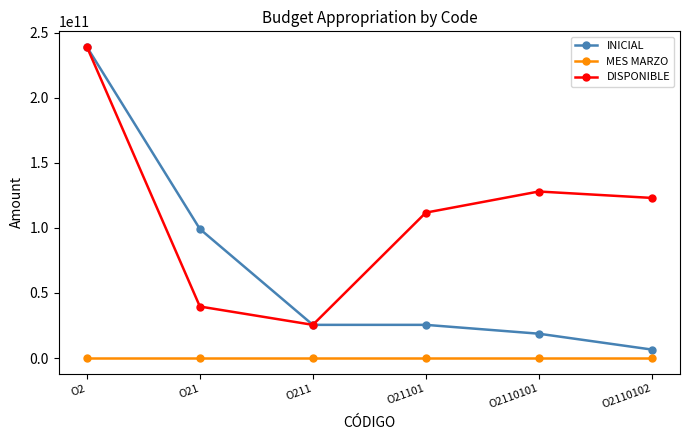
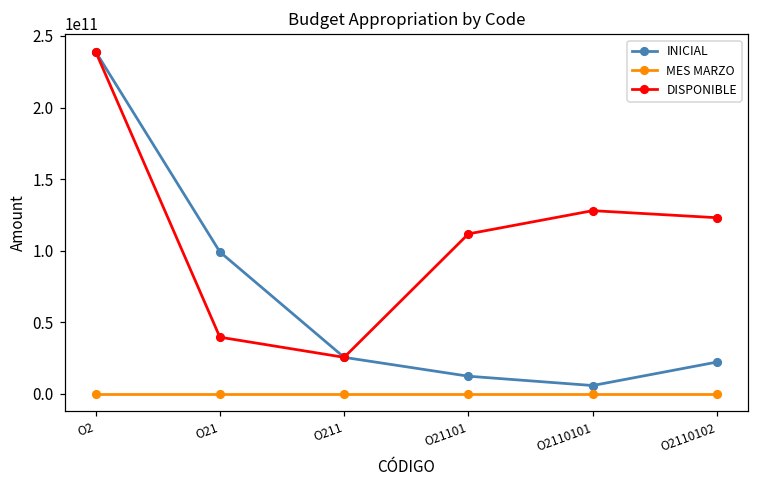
INICIAL, O21101: 25000000000 -> 12000000000
INICIAL, O2110101: 19000000000 -> 6000000000
INICIAL, O2110102: 7000000000 -> 22000000000
